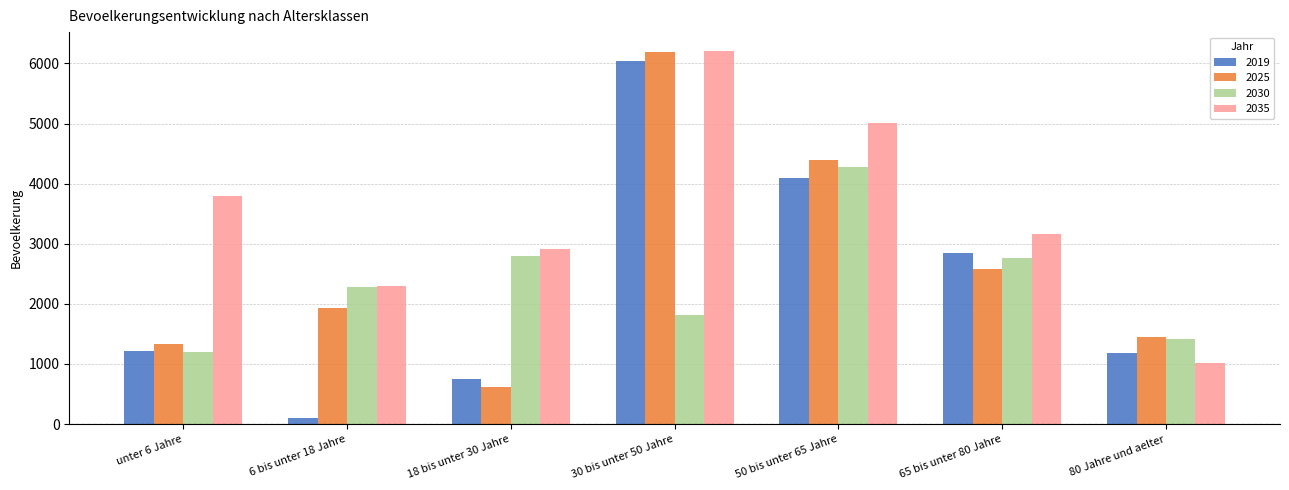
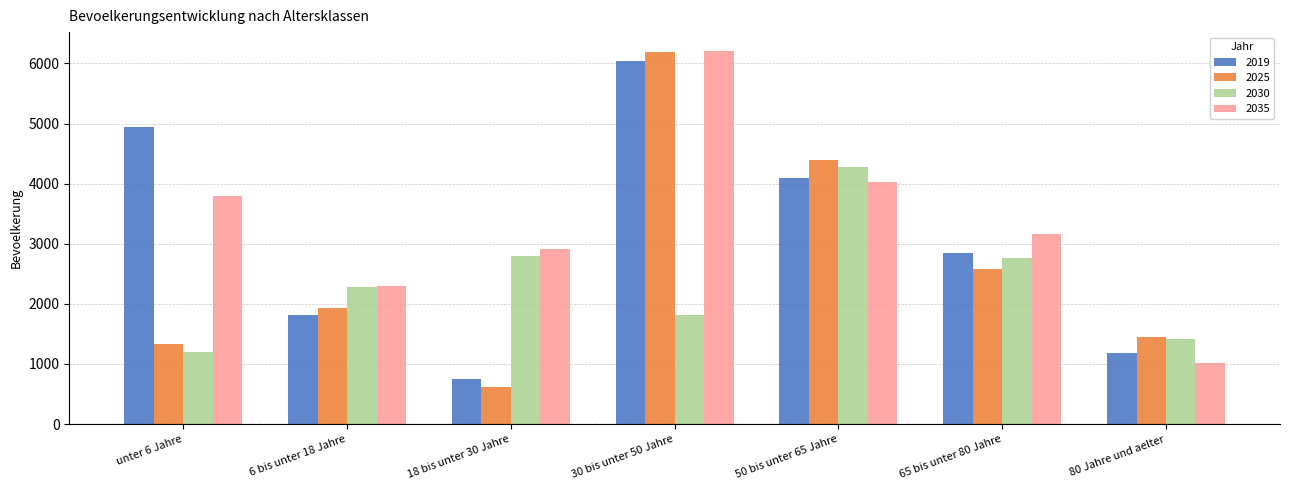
2019, unter 6 Jahre: 1200 -> 4900
2019, 6 bis unter 18 Jahre: 100 -> 1800
2035, 50 bis unter 65 Jahre: 5000 -> 4000
